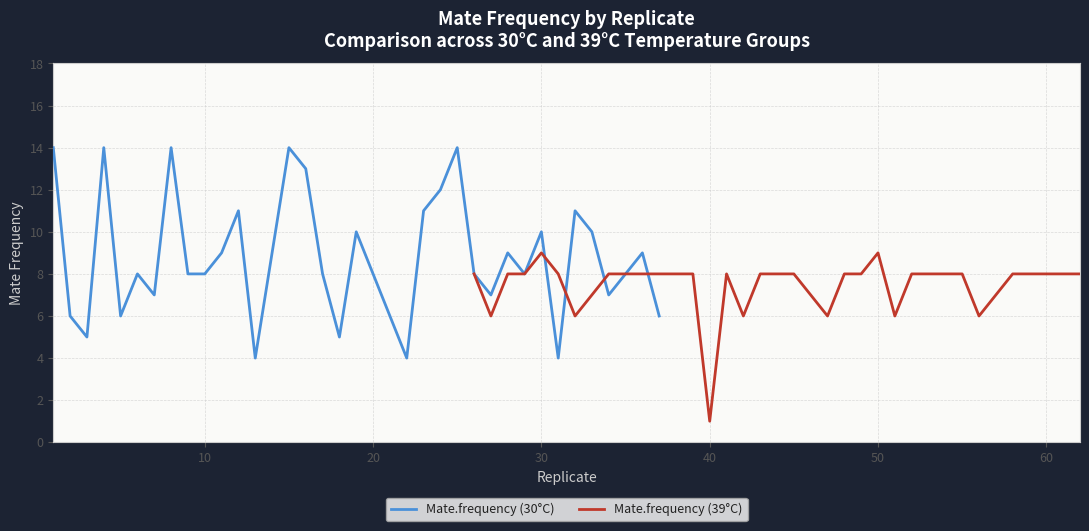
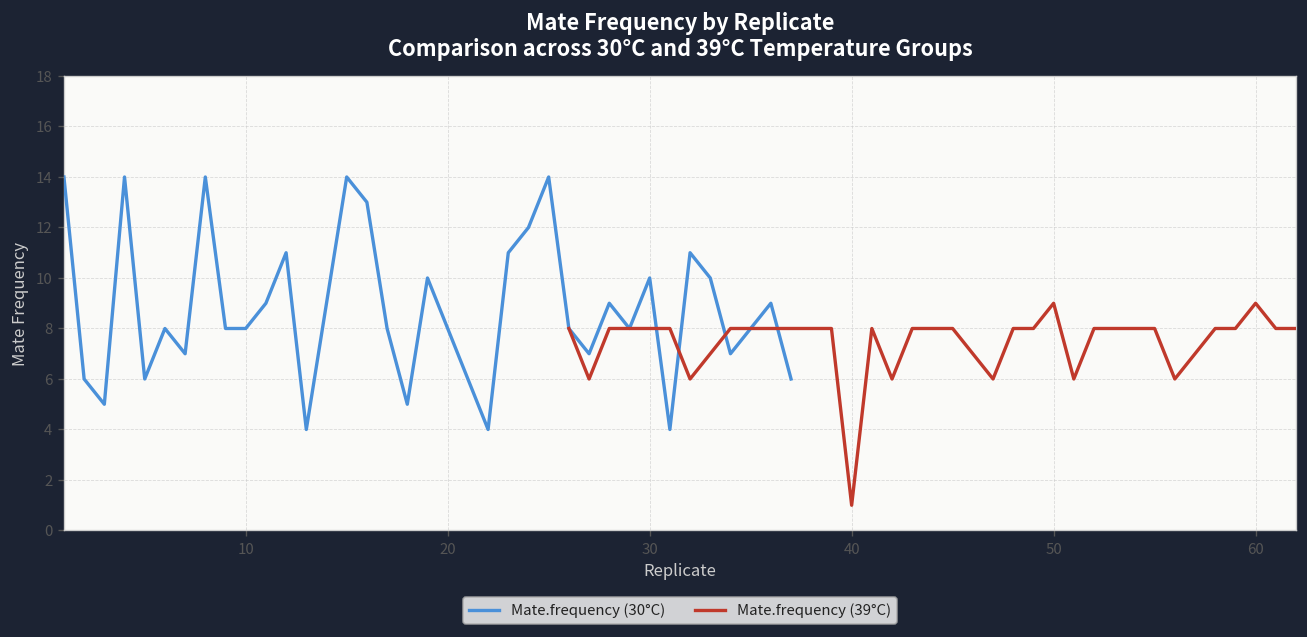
Mate.frequency (39°C), 30: 9 -> 8
Mate.frequency (39°C), 60: 8 -> 9
